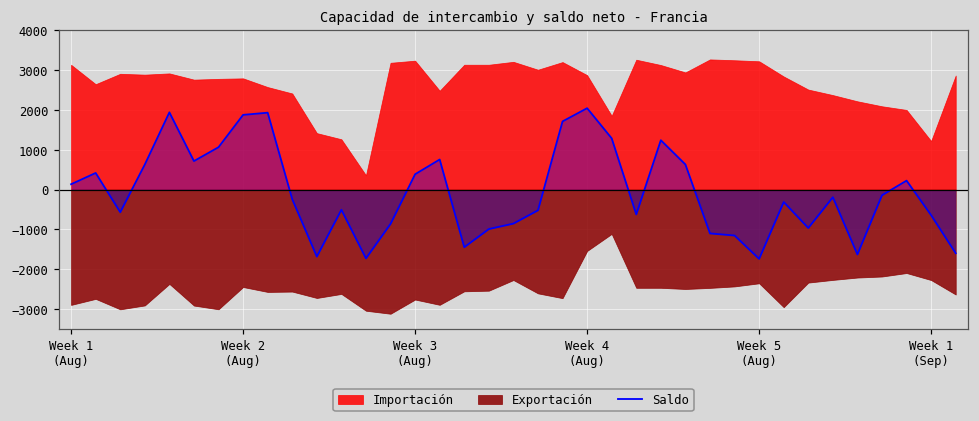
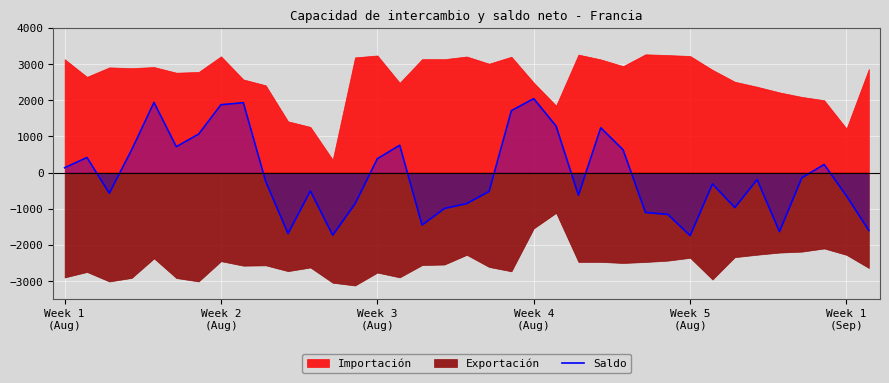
Importación, Week 2 (Aug): 2800 -> 3200
Importación, Week 4 (Aug): 2900 -> 2500
